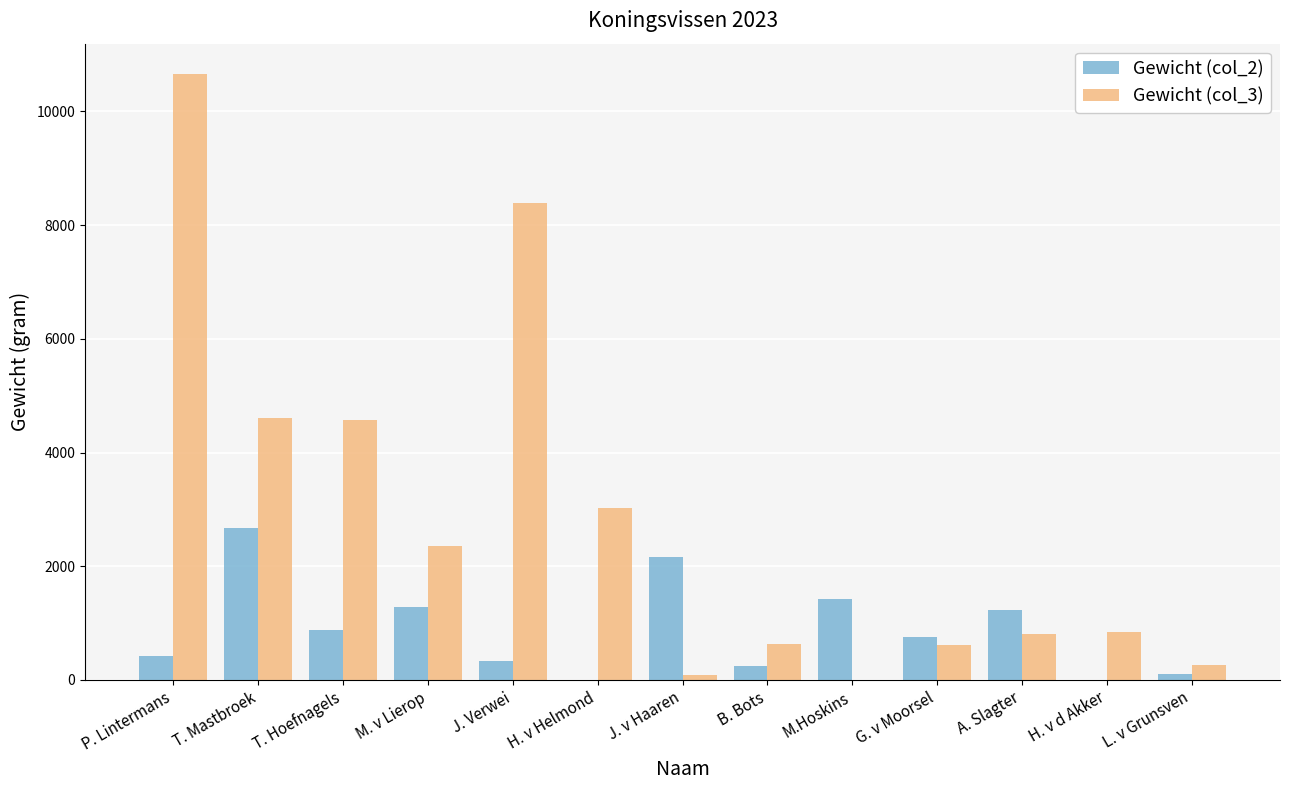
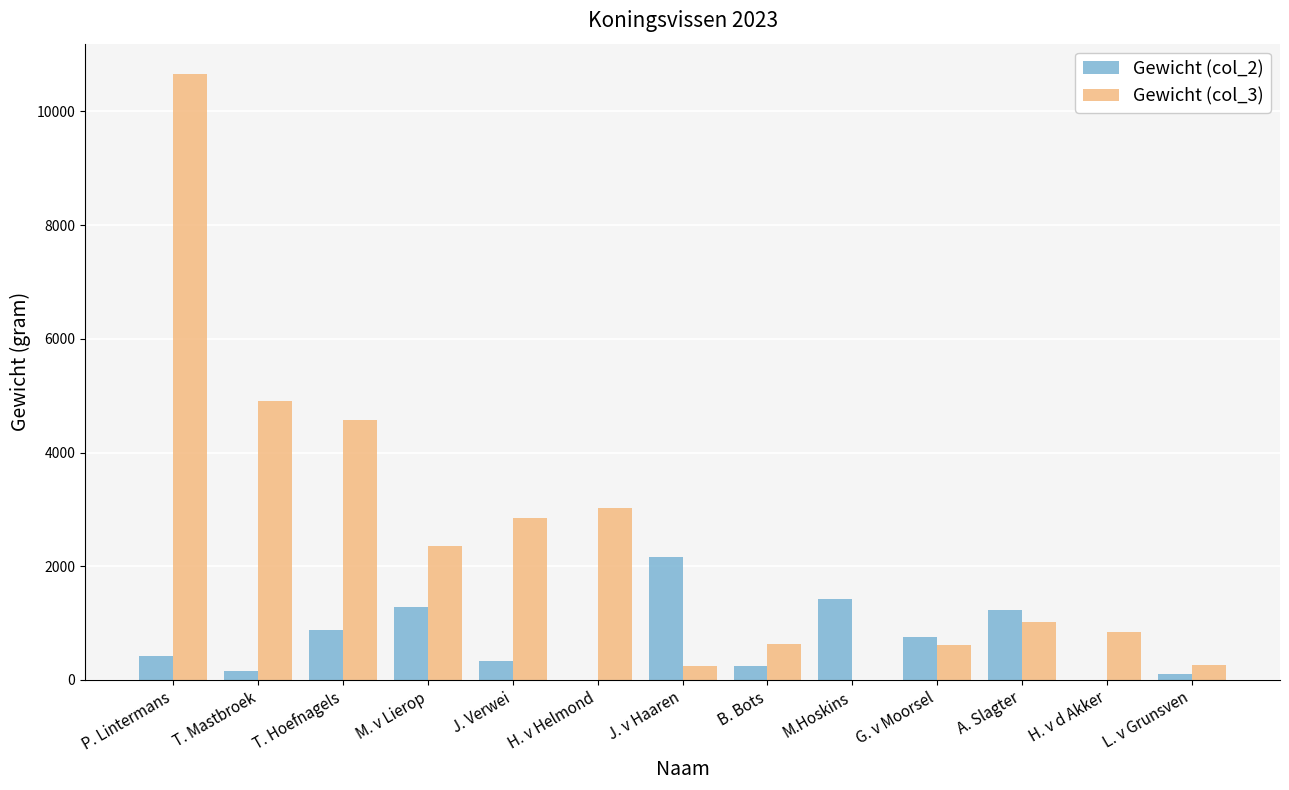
Gewicht (col_2), T. Mastbroek: 2700 -> 200
Gewicht (col_3), T. Mastbroek: 4600 -> 4900
Gewicht (col_3), J. Verwei: 8400 -> 2900
Gewicht (col_3), J. v Haaren: 100 -> 300
Gewicht (col_3), A. Slagter: 800 -> 1000
